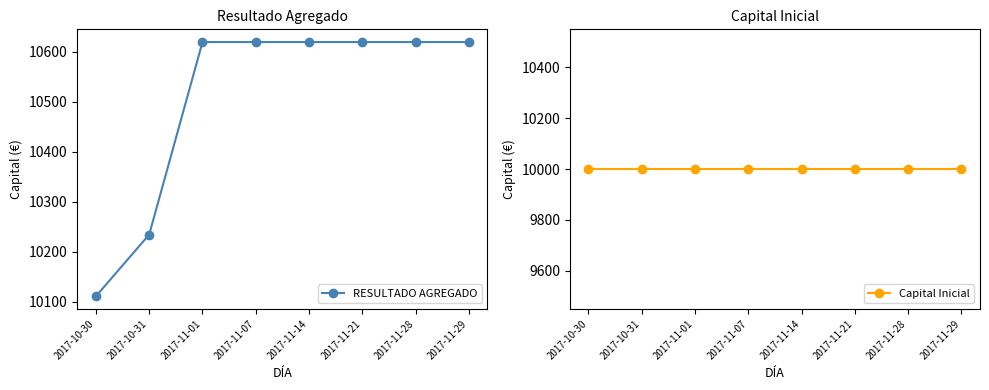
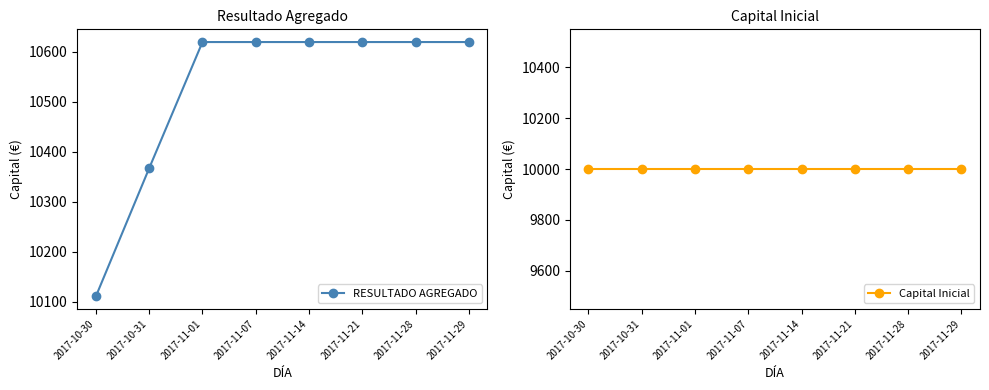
Resultado Agregado, 2017-10-31: 10230 -> 10370
